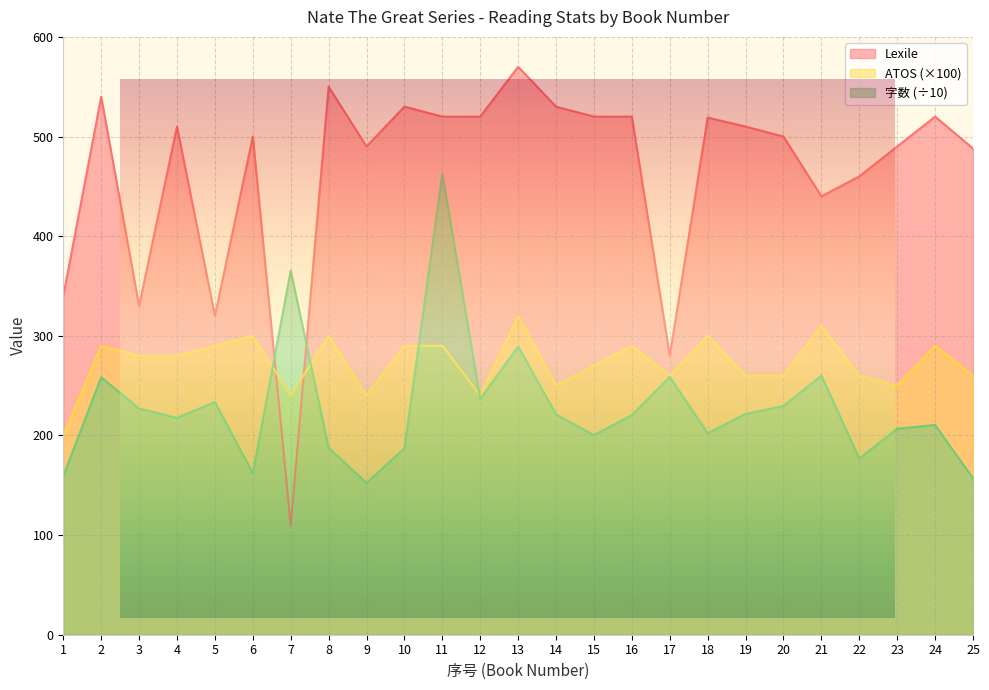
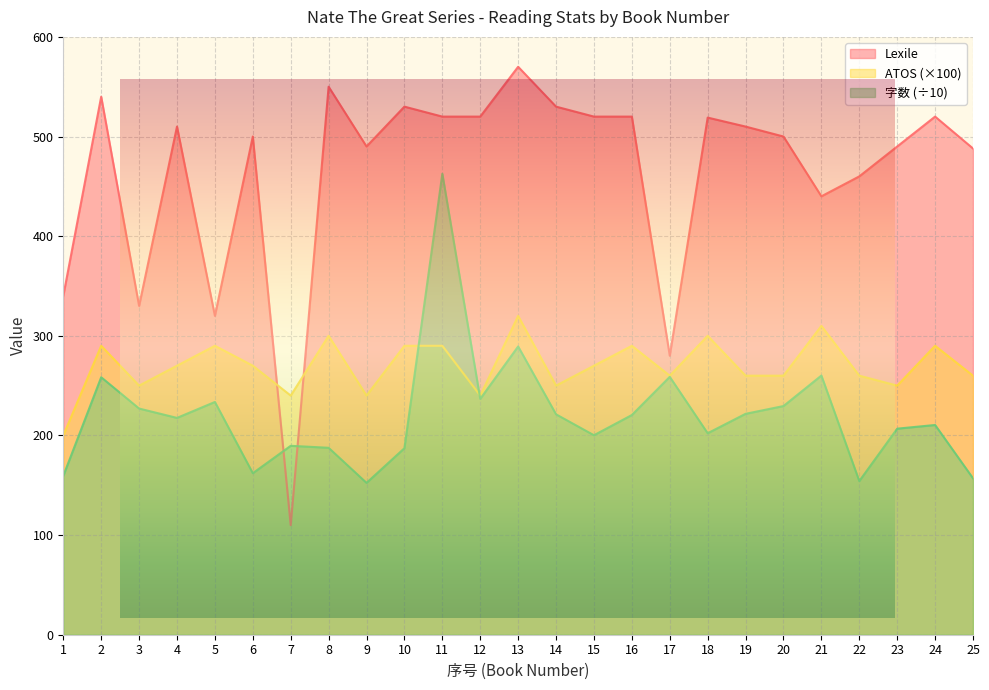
Nate The Great Series - Reading Stats by Book Number, ATOS (×100), 3: 280 -> 250
Nate The Great Series - Reading Stats by Book Number, ATOS (×100), 4: 280 -> 270
Nate The Great Series - Reading Stats by Book Number, ATOS (×100), 6: 300 -> 270
Nate The Great Series - Reading Stats by Book Number, 字数 (÷10), 7: 370 -> 190
Nate The Great Series - Reading Stats by Book Number, 字数 (÷10), 22: 180 -> 150
